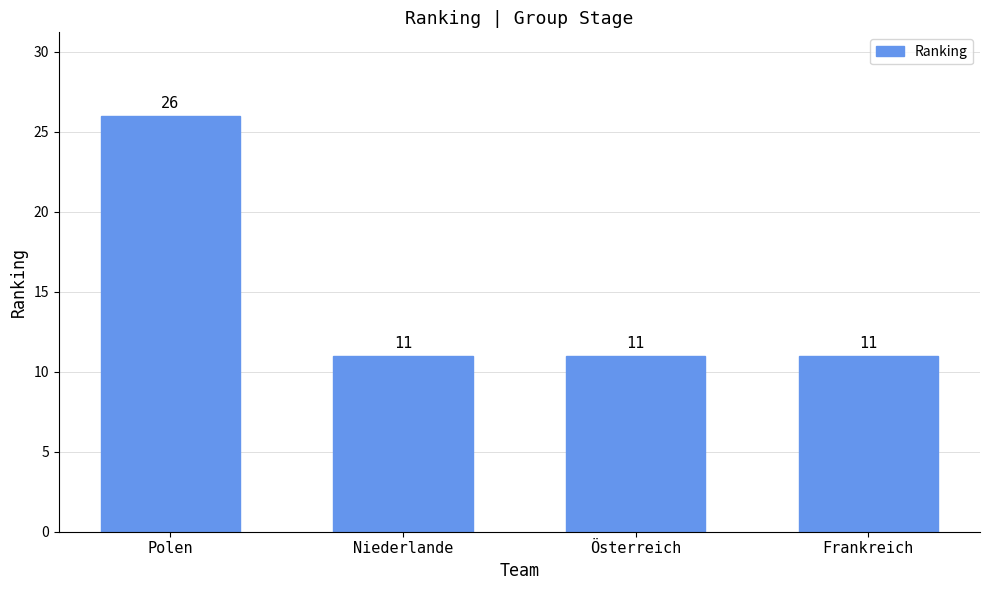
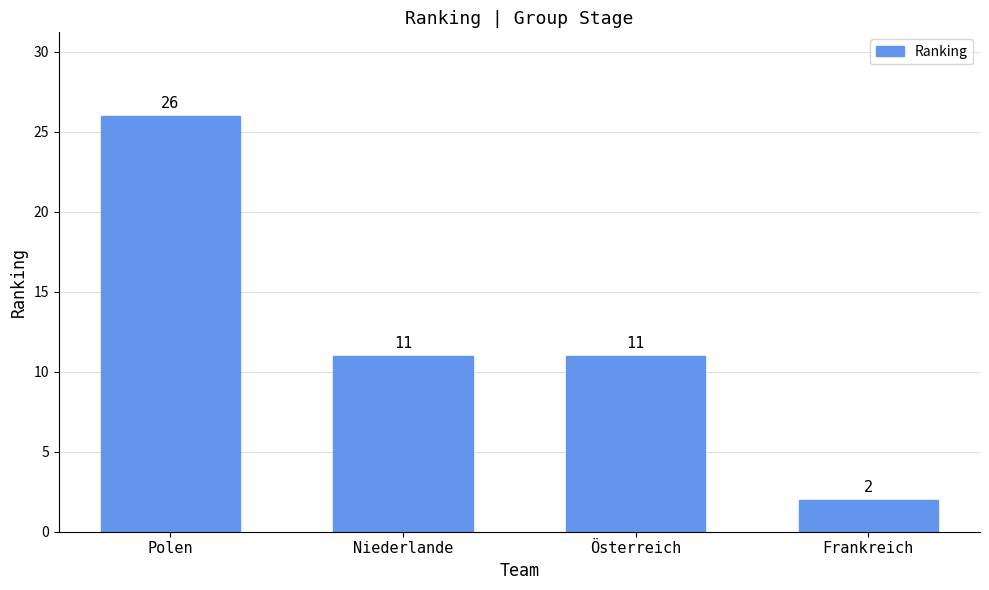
Frankreich: 11 -> 2
